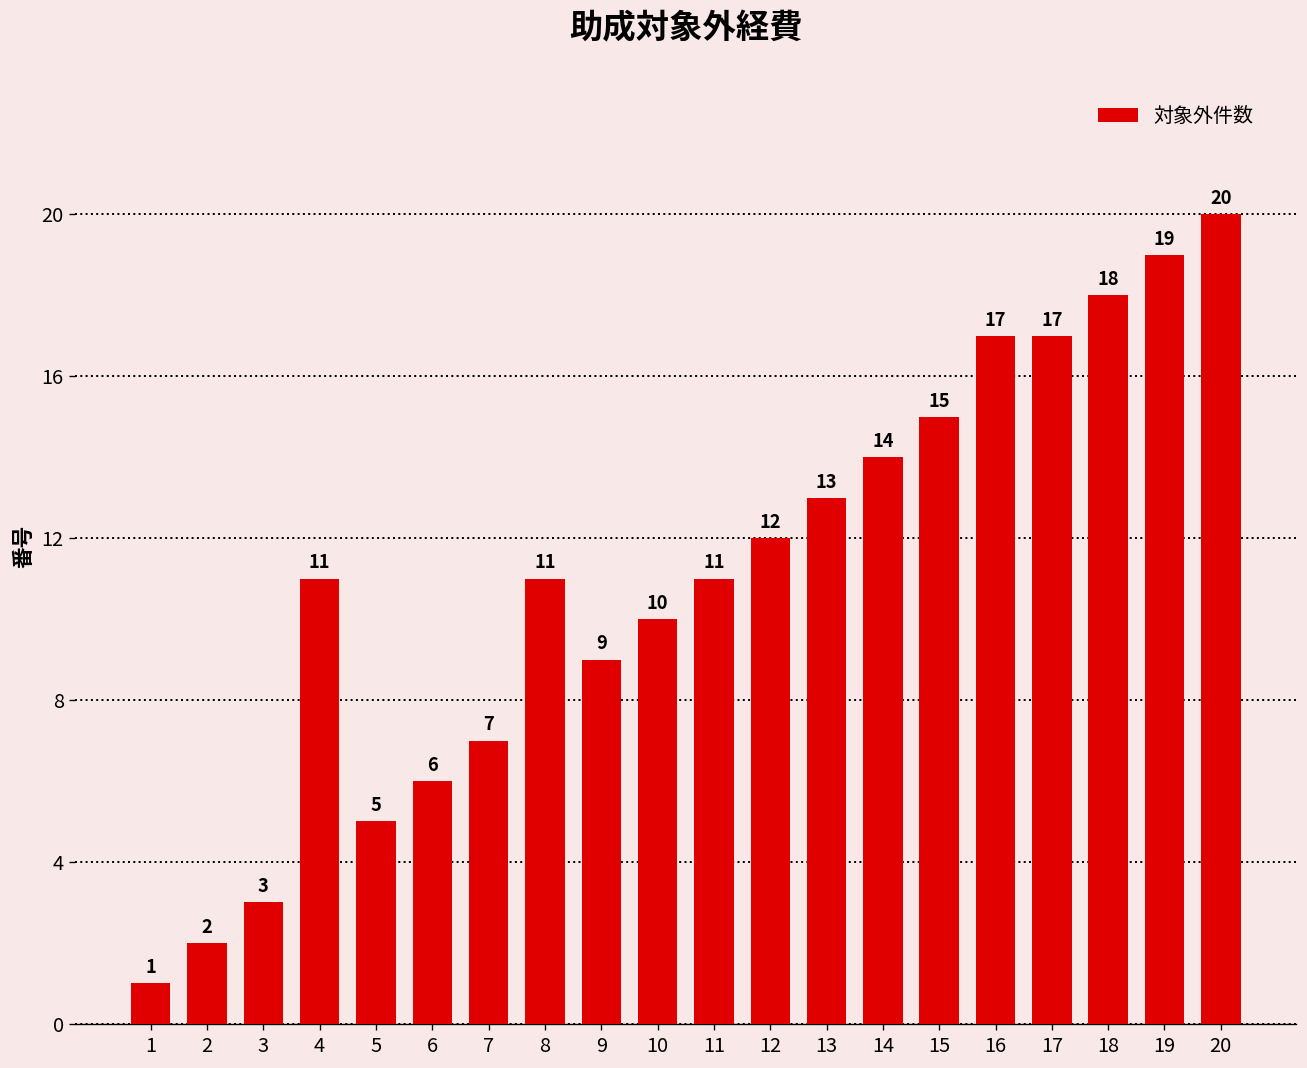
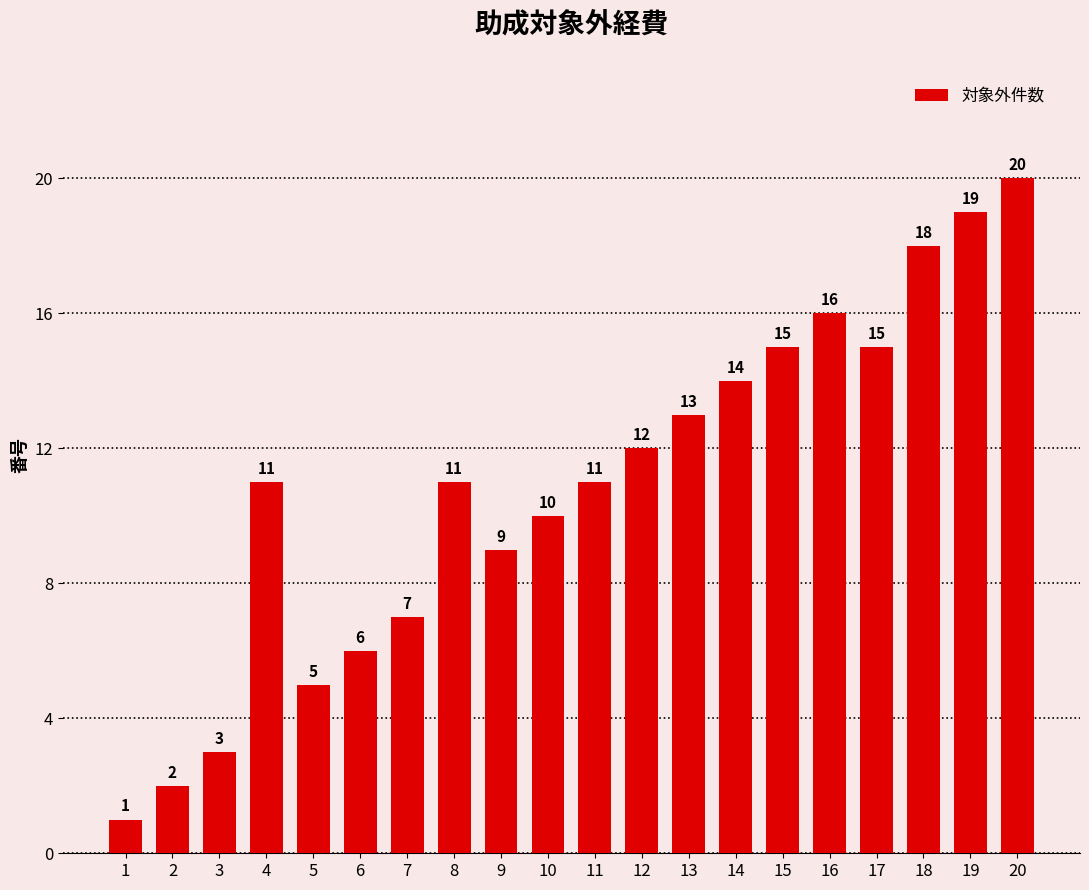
16: 17 -> 16
17: 17 -> 15
